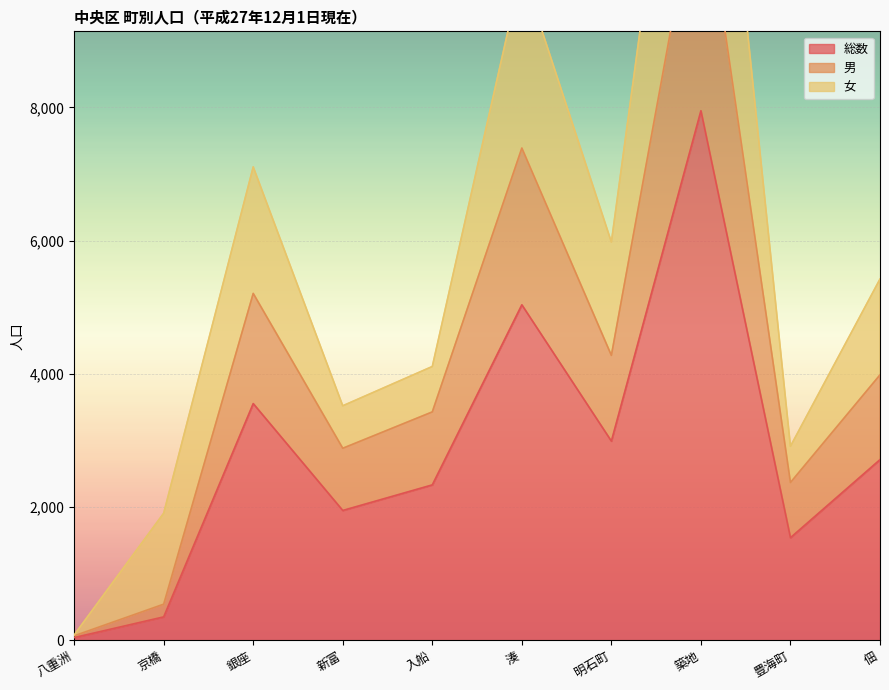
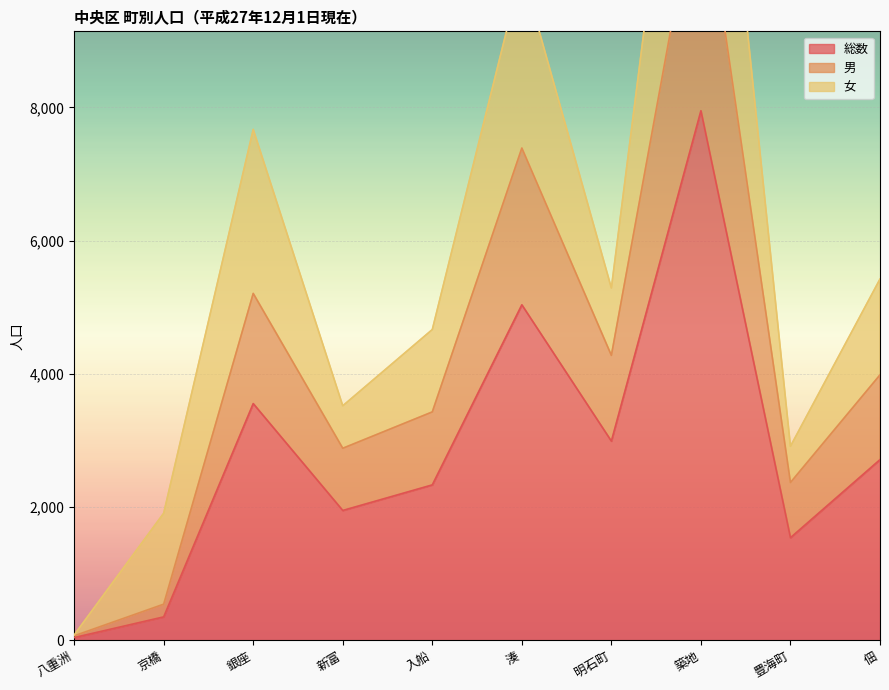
女, 銀座: 1,900 -> 2,500
女, 入船: 700 -> 1,200
女, 明石町: 1,700 -> 1,000
